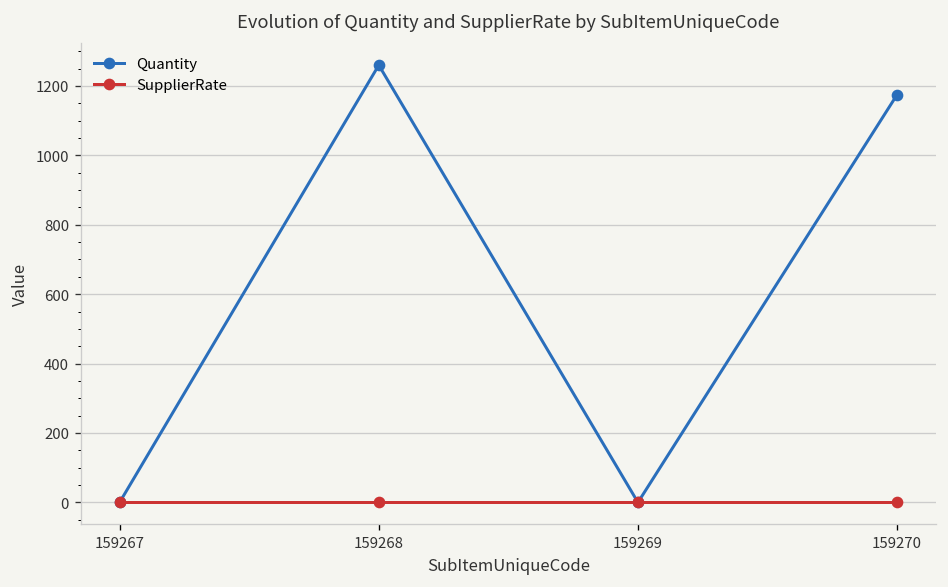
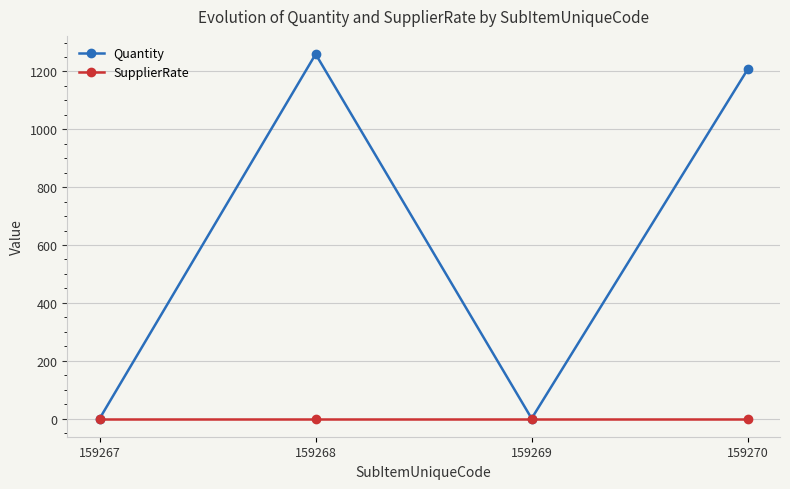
Quantity, 159270: 1180 -> 1210
